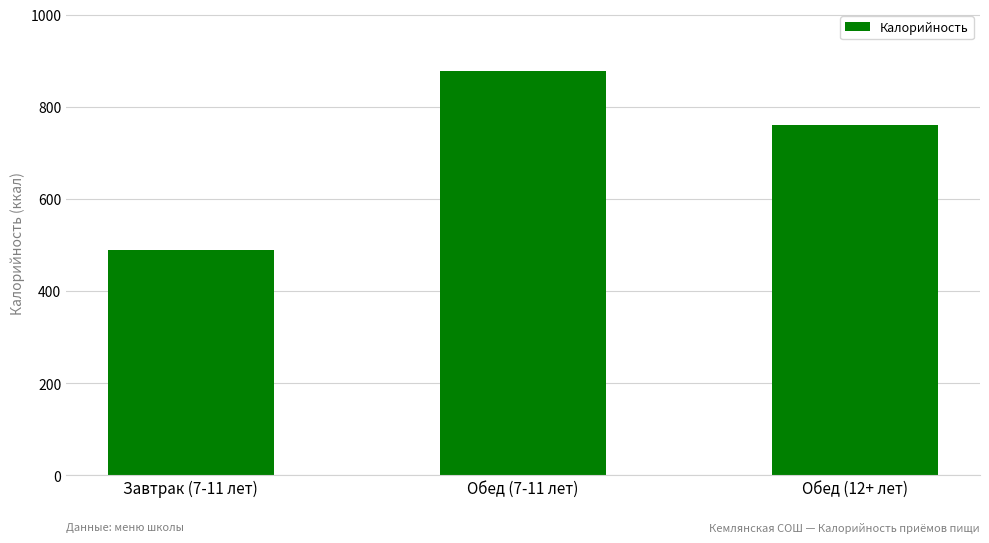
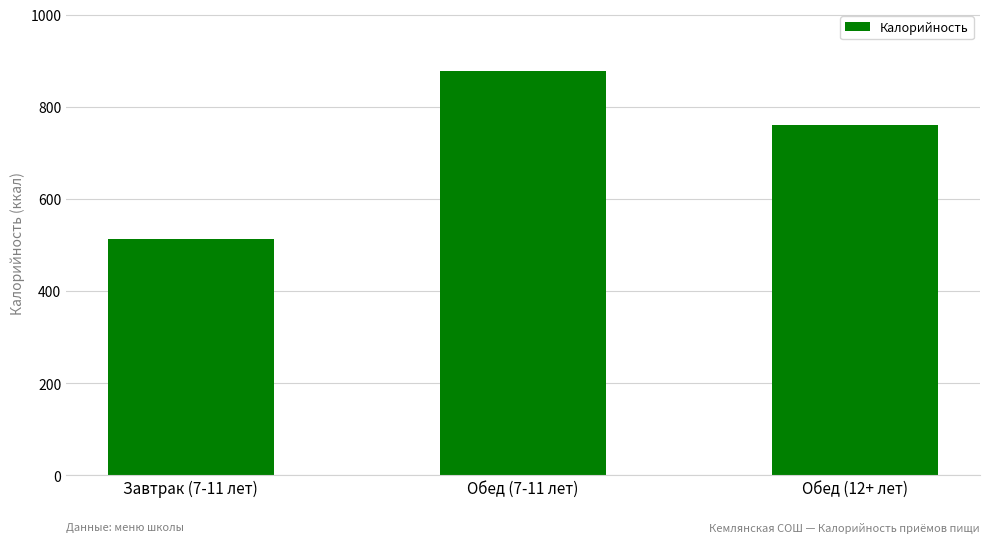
Завтрак (7-11 лет): 490 -> 510
